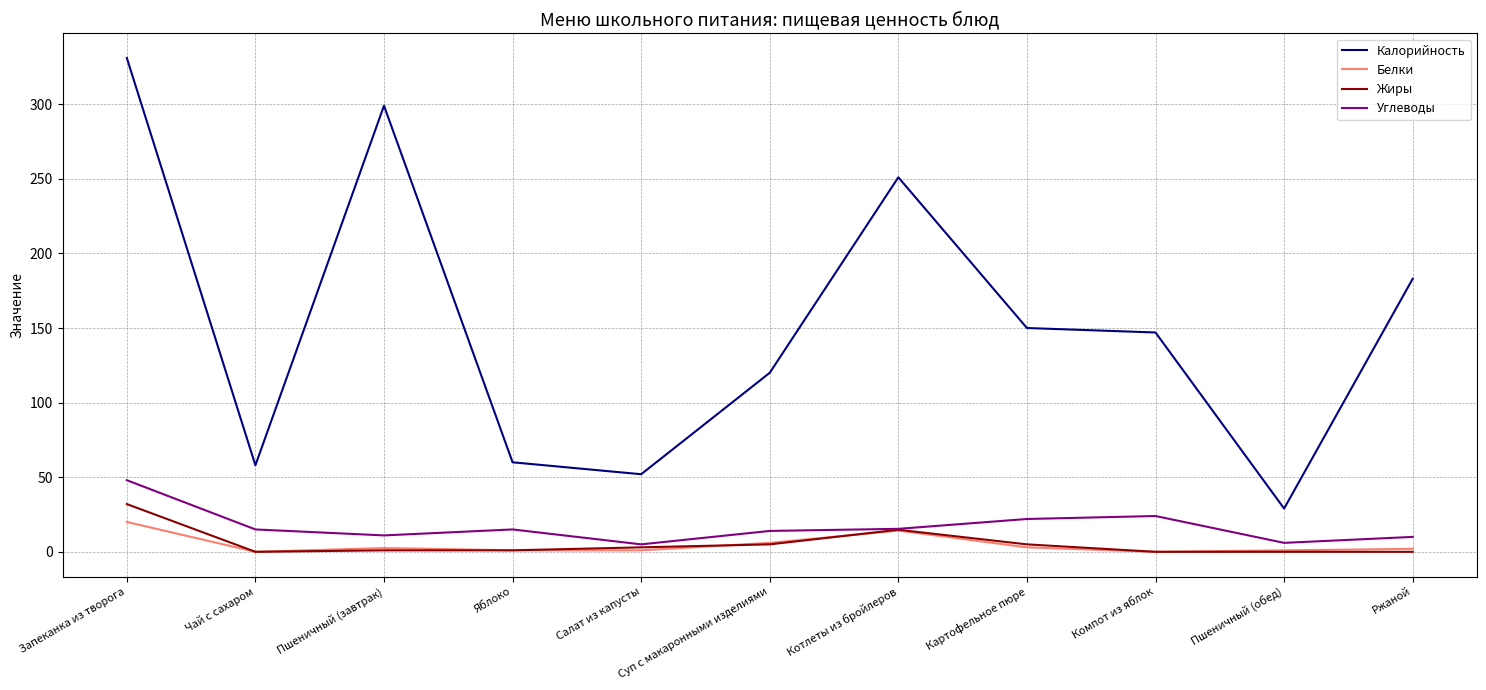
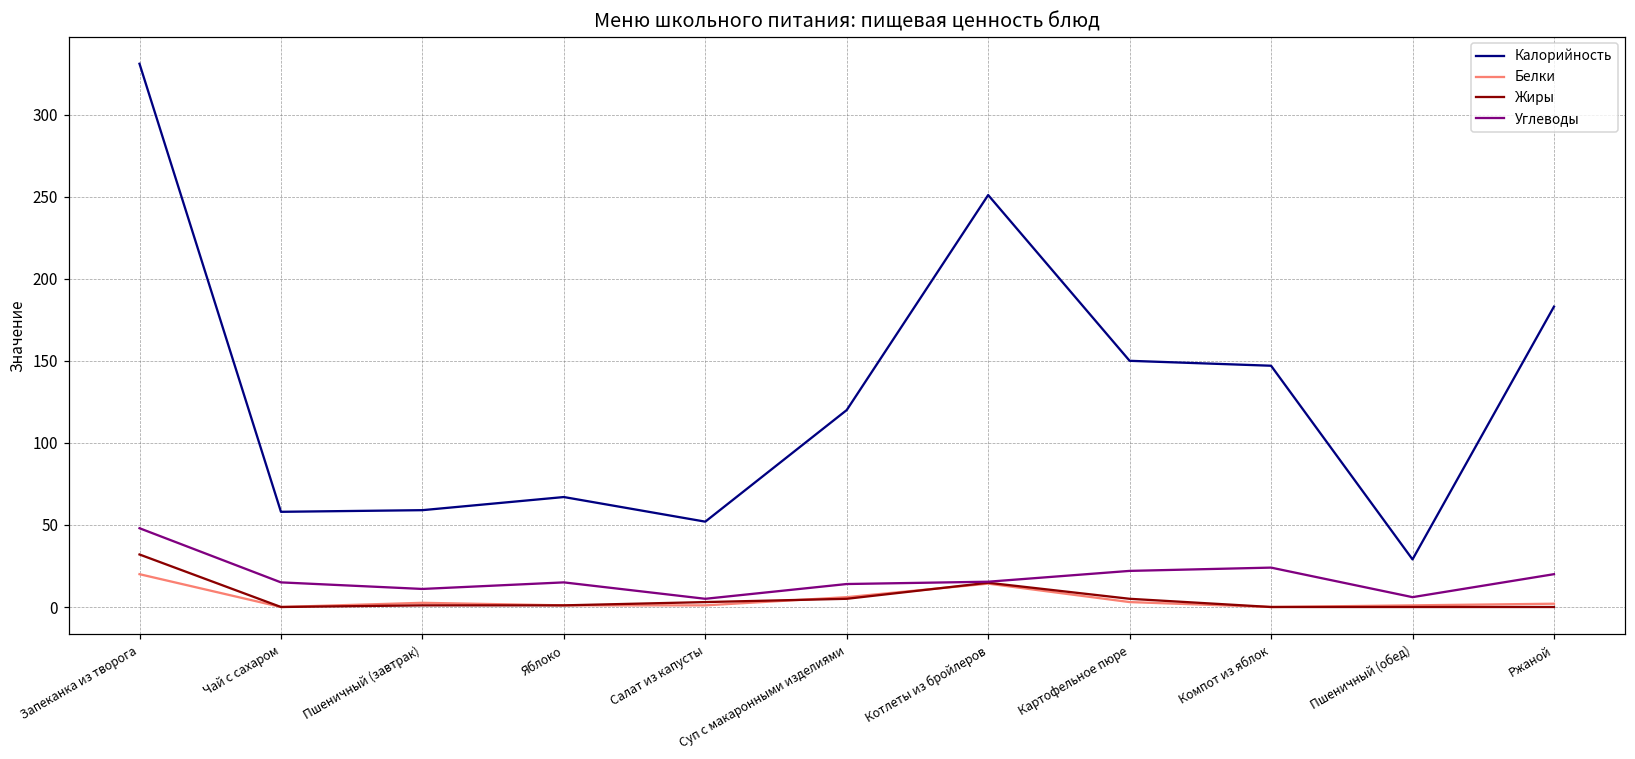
Калорийность, Пшеничный (завтрак): 299 -> 59
Калорийность, Яблоко: 60 -> 67
Углеводы, Ржаной: 10 -> 20
